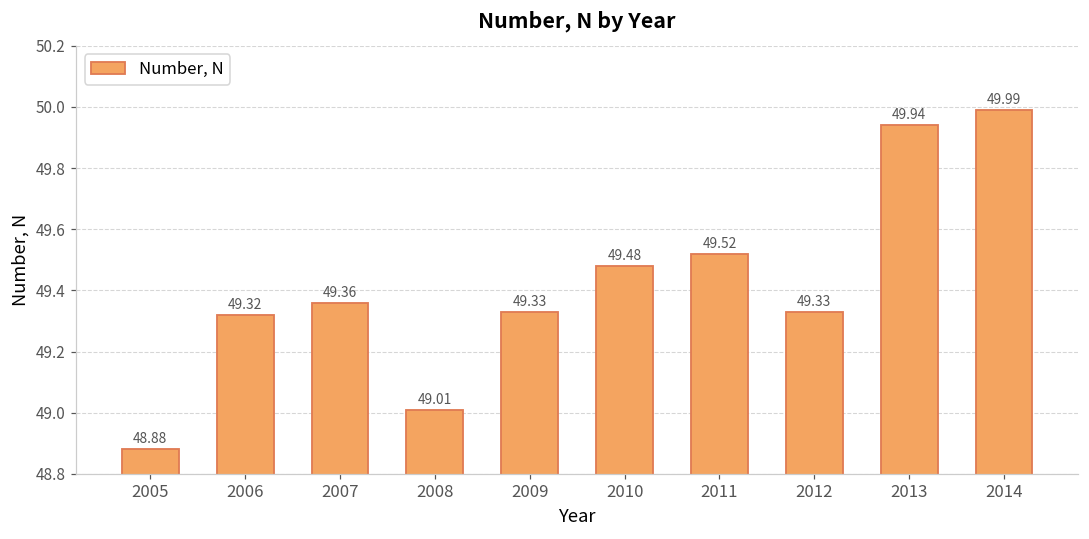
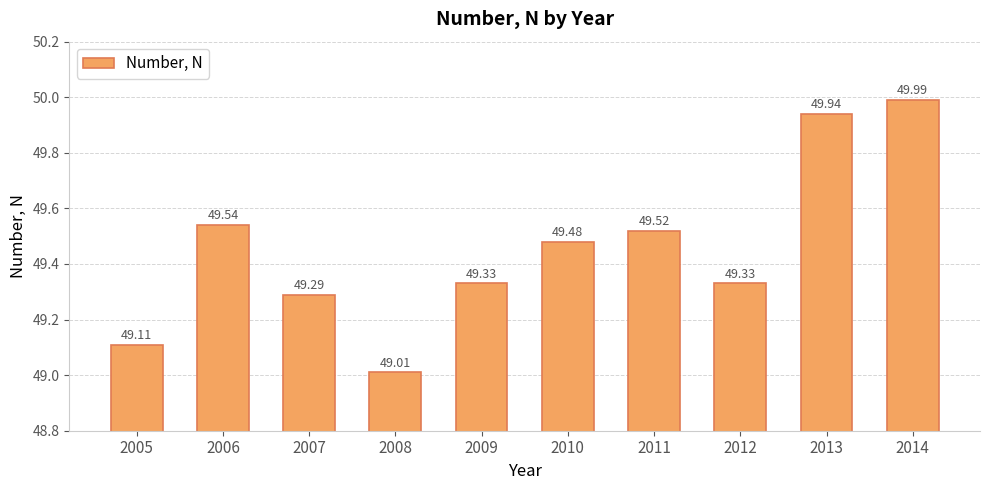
2005: 48.88 -> 49.11
2006: 49.32 -> 49.54
2007: 49.36 -> 49.29
